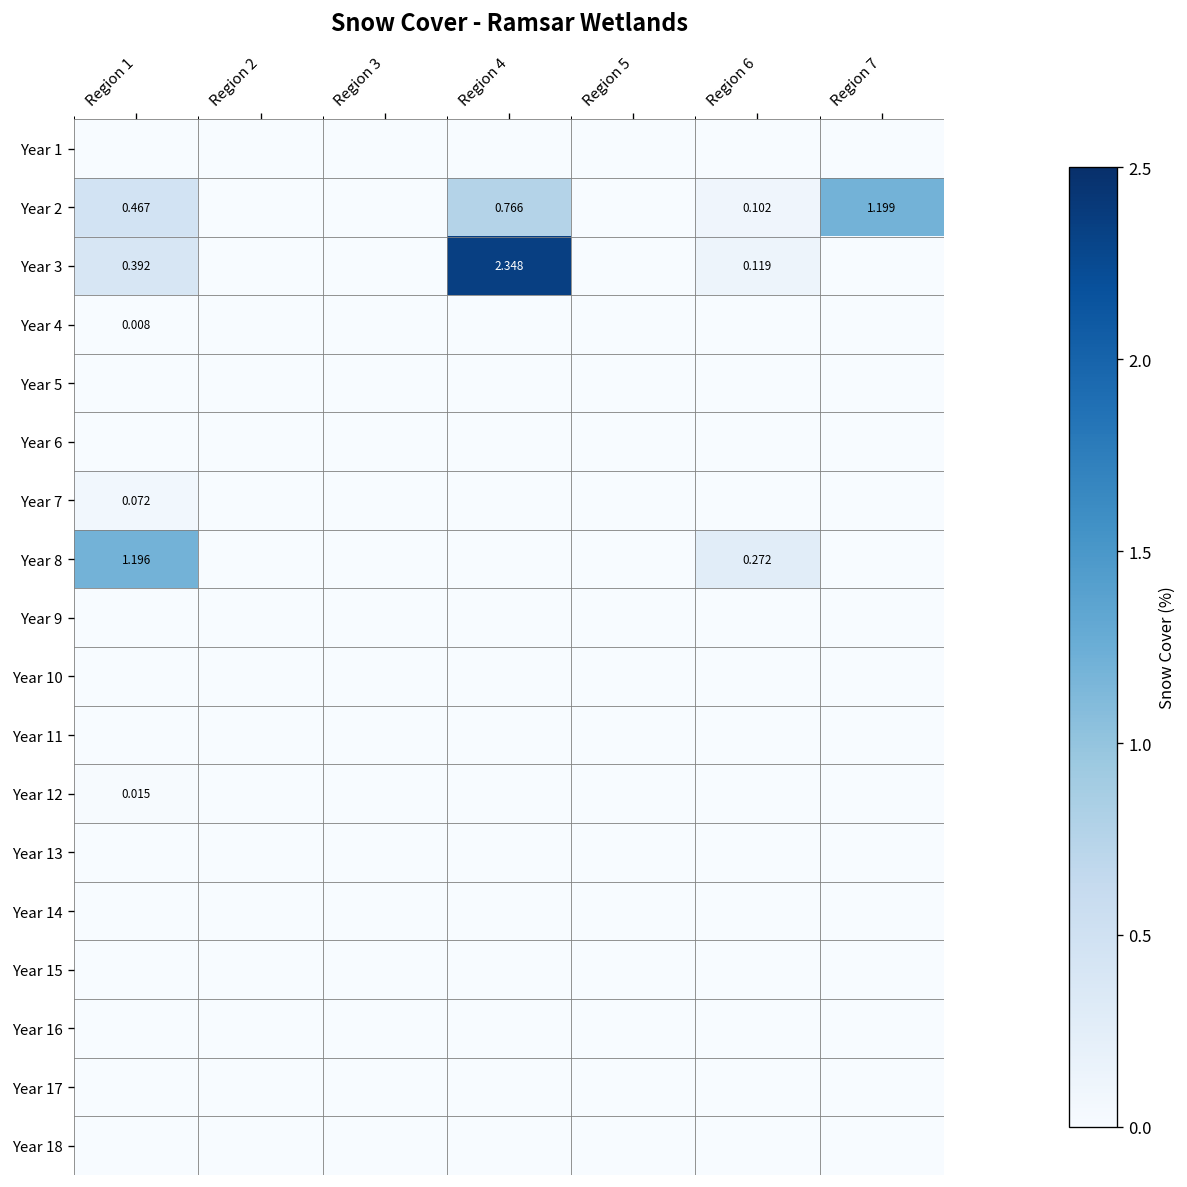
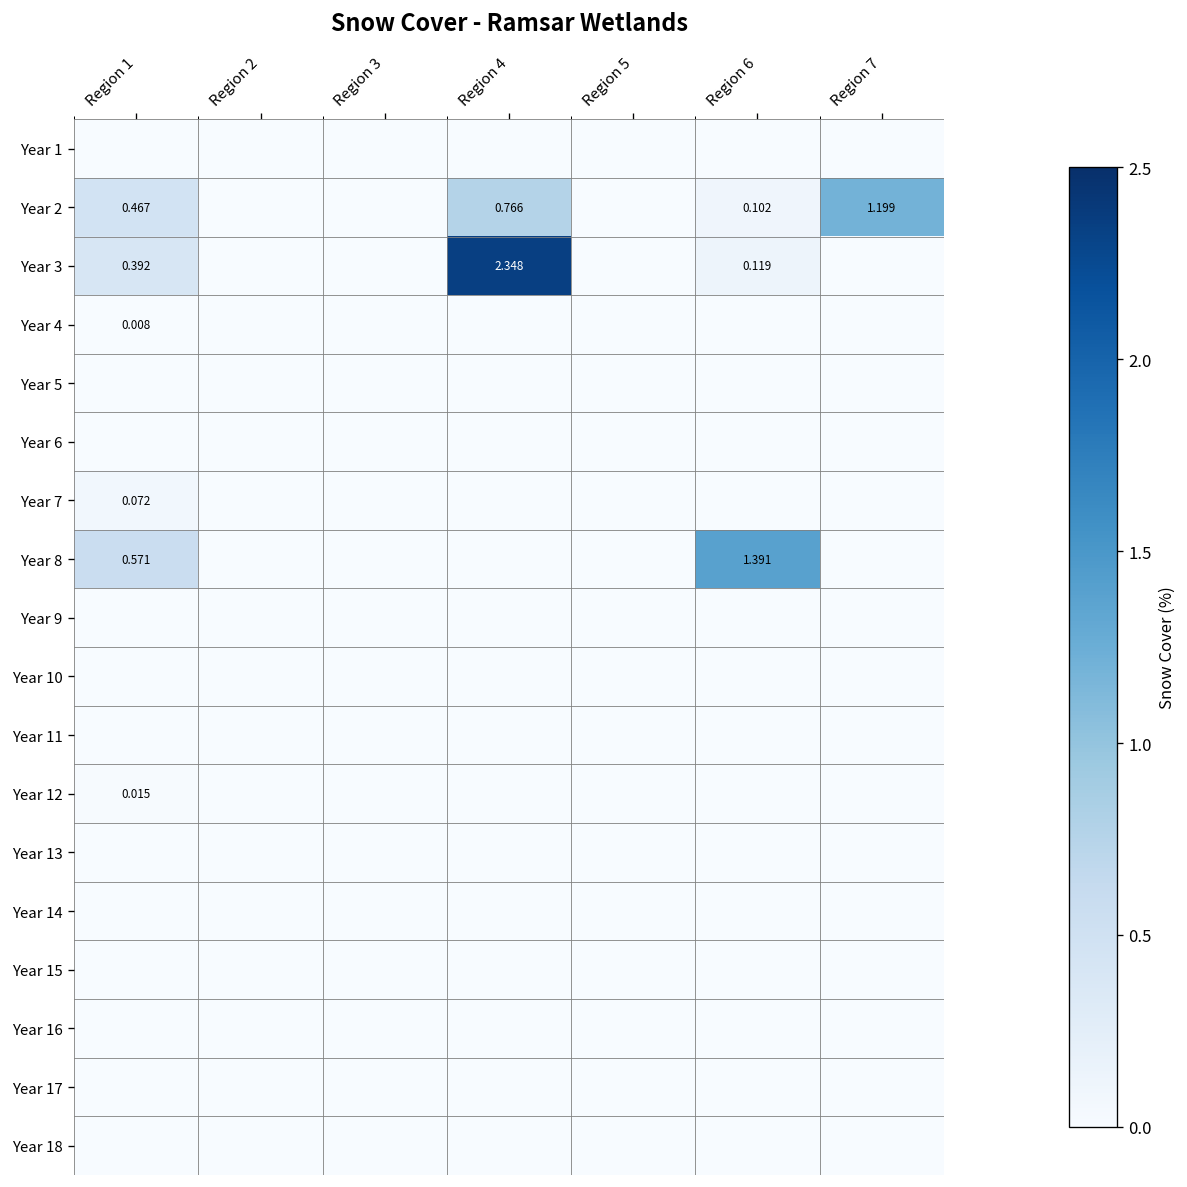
Year 8, Region 1: 1.196 -> 0.571
Year 8, Region 6: 0.272 -> 1.391
